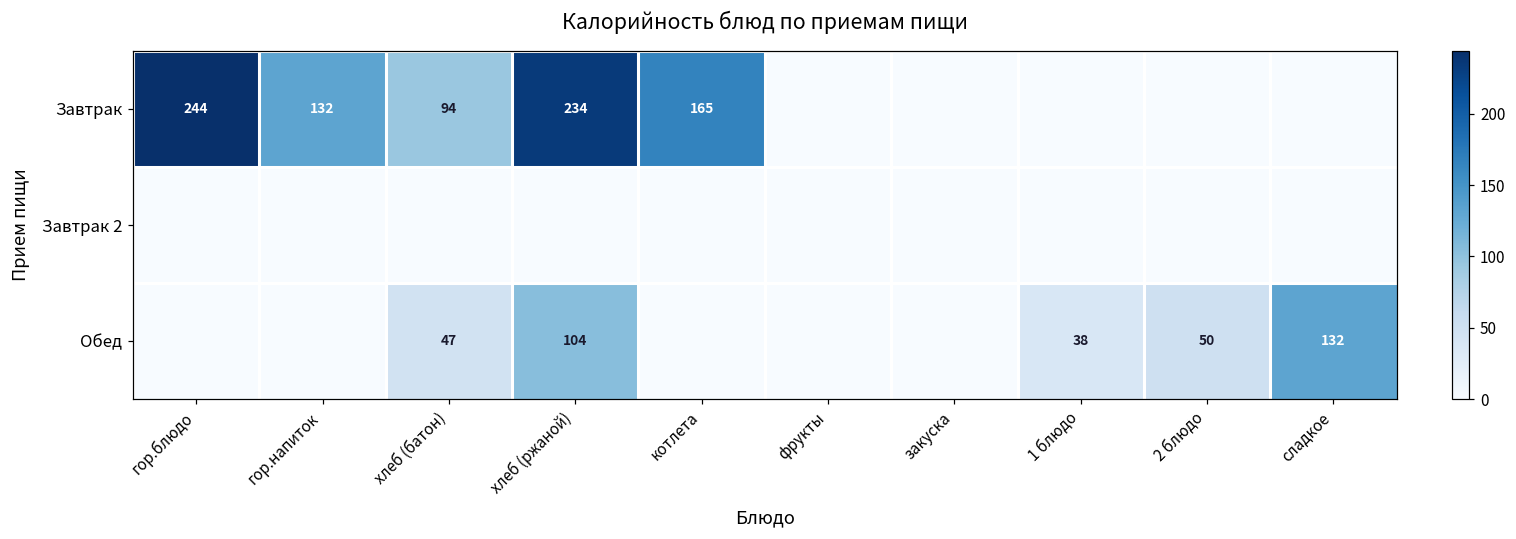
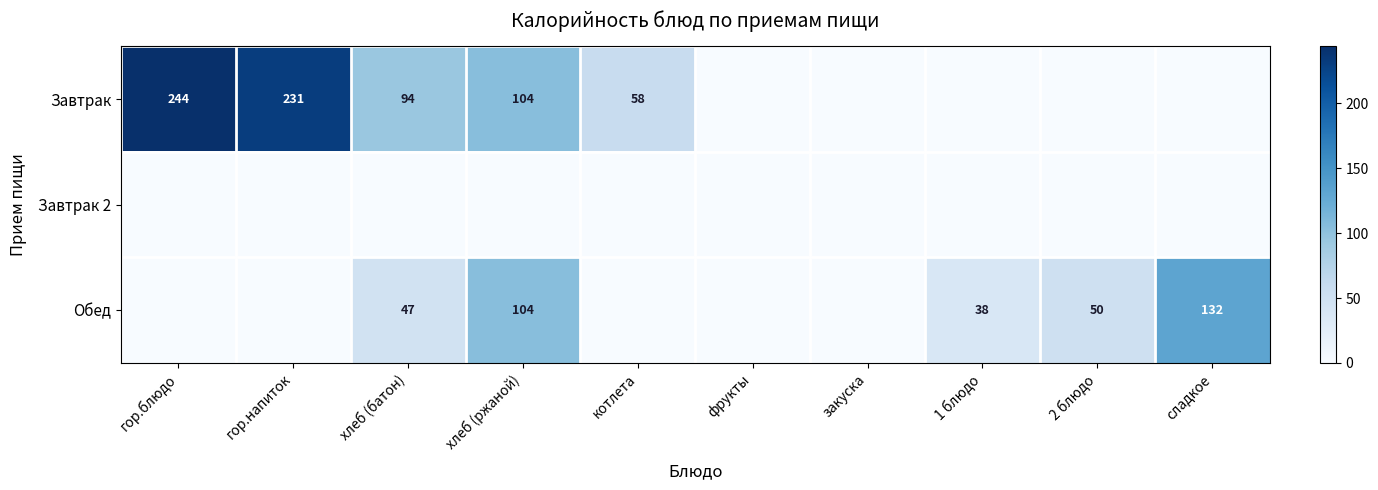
Завтрак, гор.напиток: 132 -> 231
Завтрак, хлеб (ржаной): 234 -> 104
Завтрак, котлета: 165 -> 58
